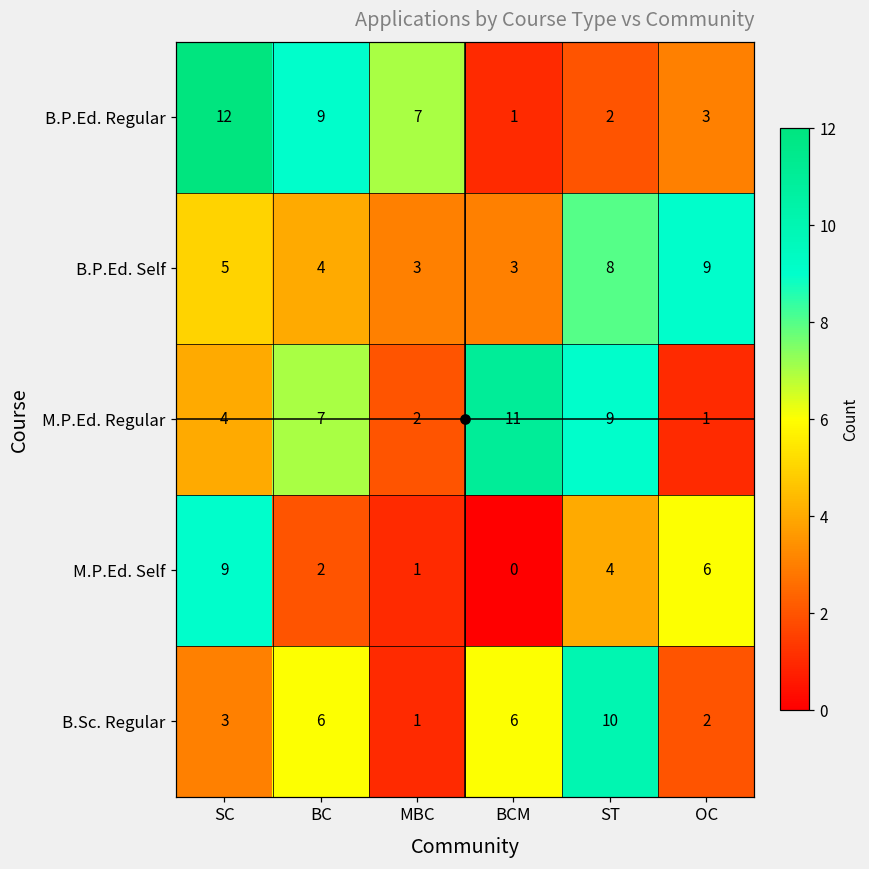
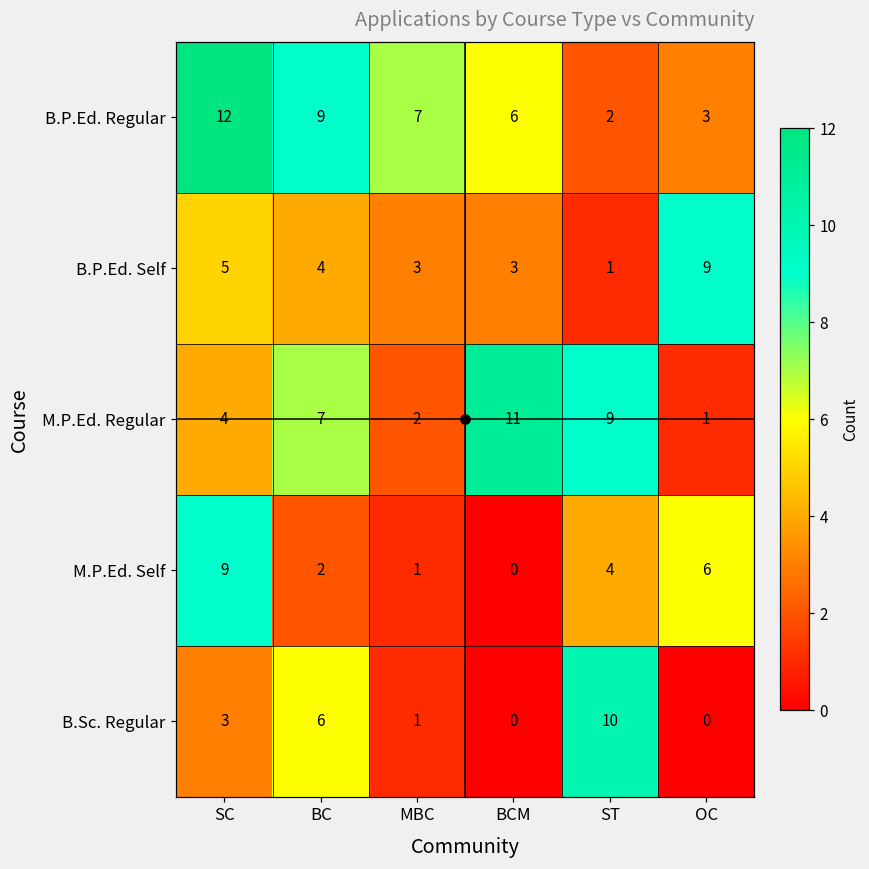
B.P.Ed. Regular, BCM: 1 -> 6
B.P.Ed. Self, ST: 8 -> 1
B.Sc. Regular, BCM: 6 -> 0
B.Sc. Regular, OC: 2 -> 0
